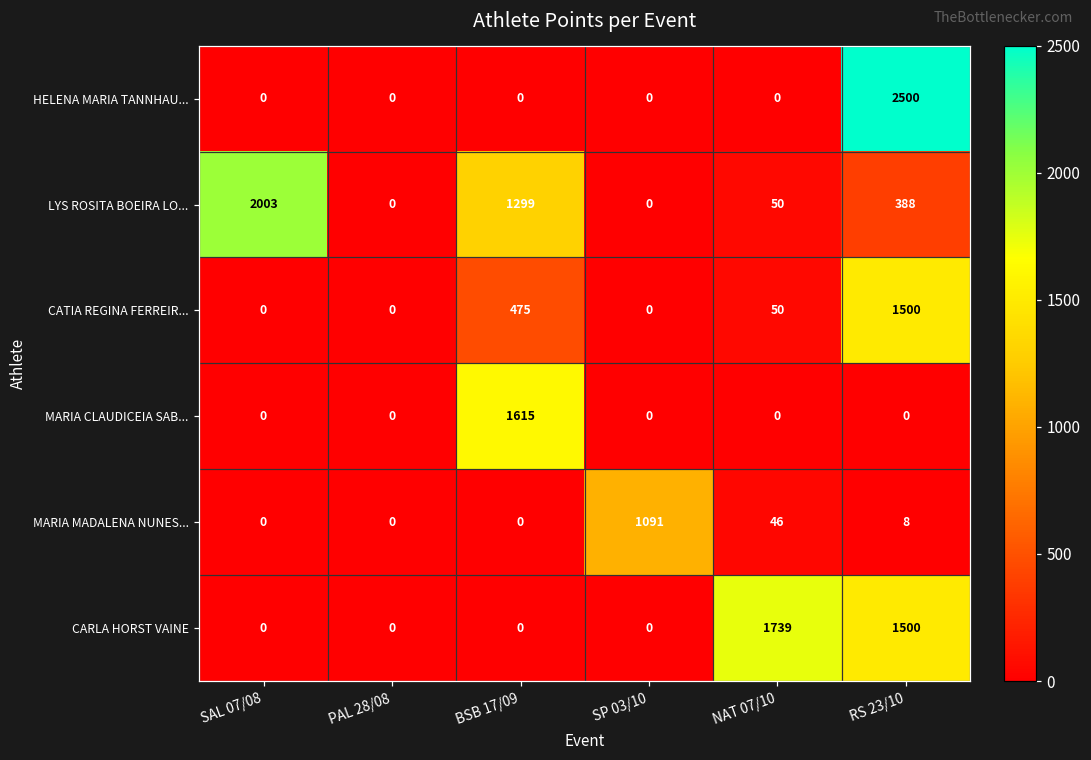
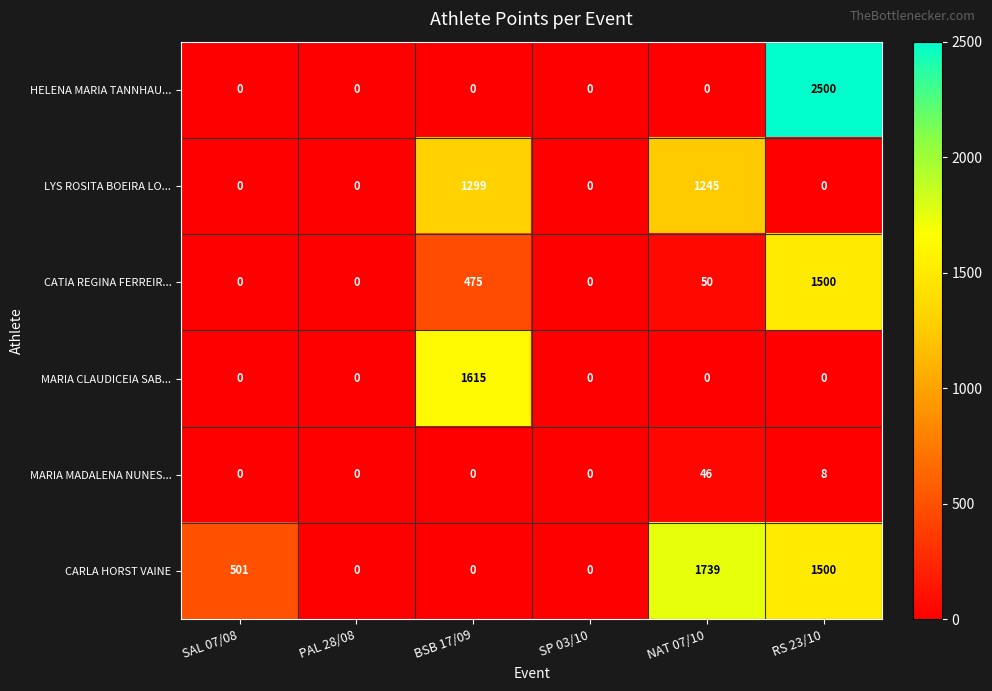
LYS ROSITA BOEIRA LO..., SAL 07/08: 2003 -> 0
LYS ROSITA BOEIRA LO..., NAT 07/10: 50 -> 1245
LYS ROSITA BOEIRA LO..., RS 23/10: 388 -> 0
MARIA MADALENA NUNES..., SP 03/10: 1091 -> 0
CARLA HORST VAINE, SAL 07/08: 0 -> 501
